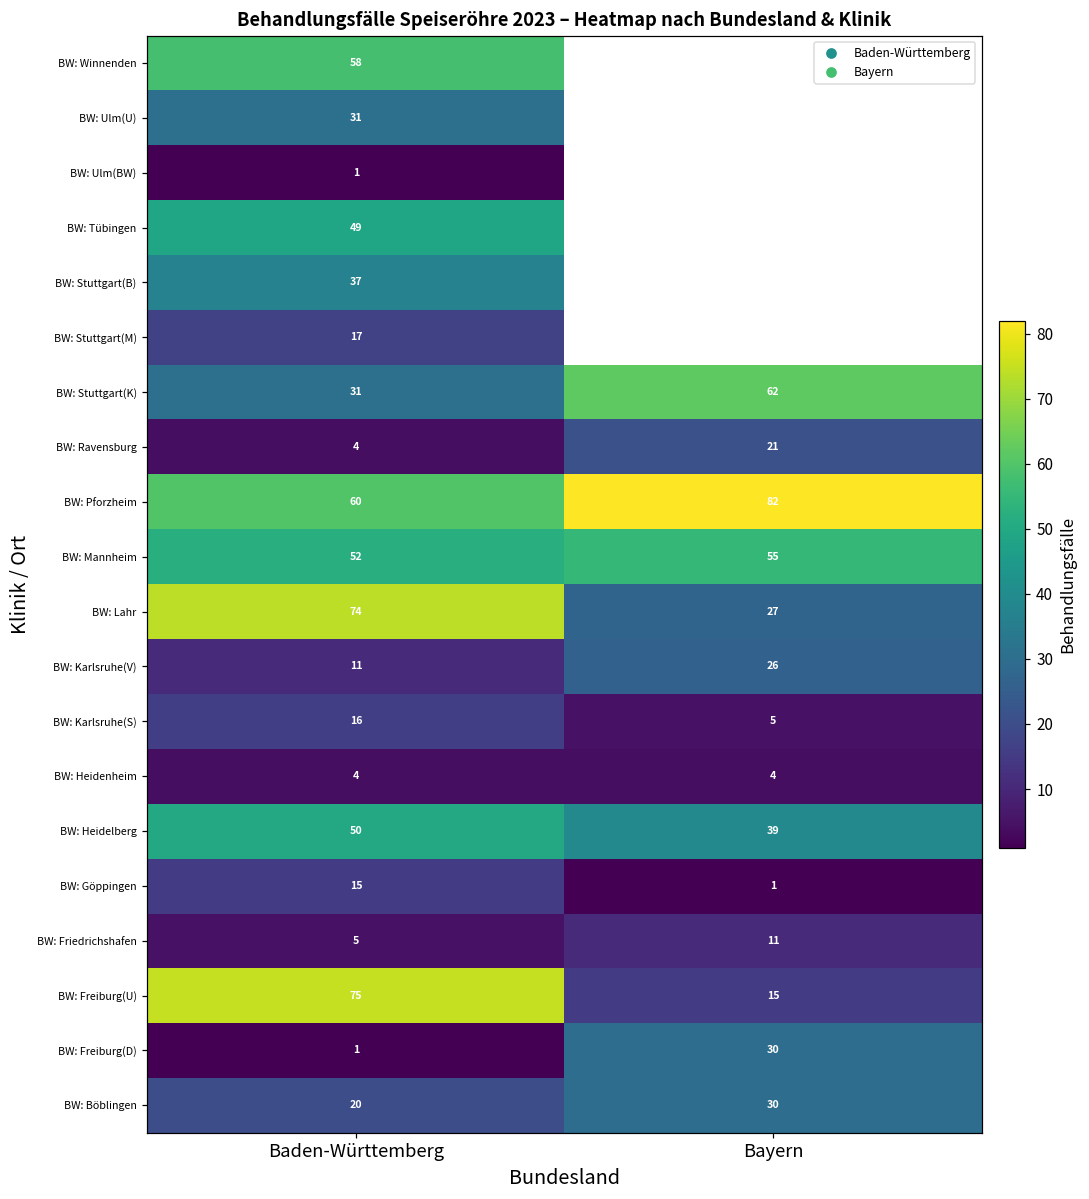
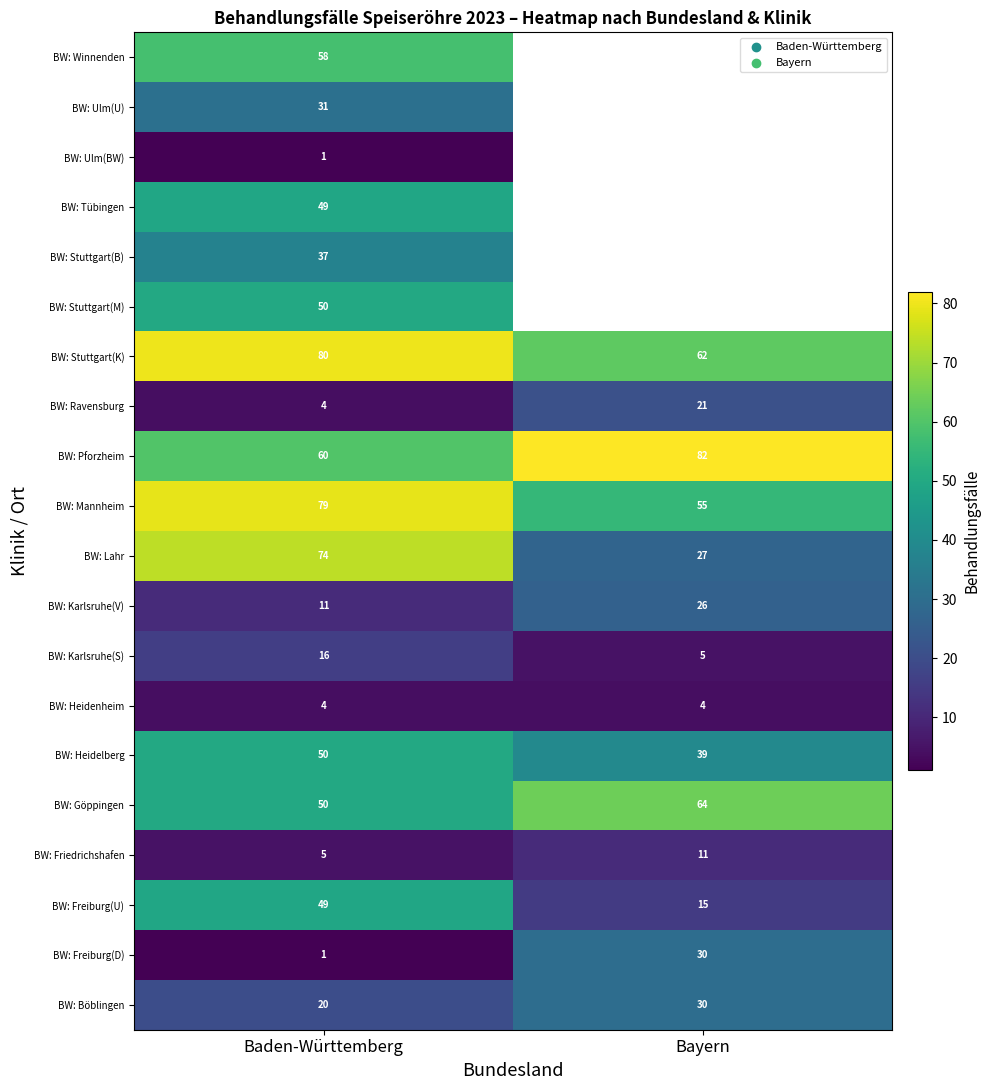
BW: Stuttgart(M), Baden-Württemberg: 17 -> 50
BW: Stuttgart(K), Baden-Württemberg: 31 -> 80
BW: Mannheim, Baden-Württemberg: 52 -> 79
BW: Göppingen, Baden-Württemberg: 15 -> 50
BW: Göppingen, Bayern: 1 -> 64
BW: Freiburg(U), Baden-Württemberg: 75 -> 49
